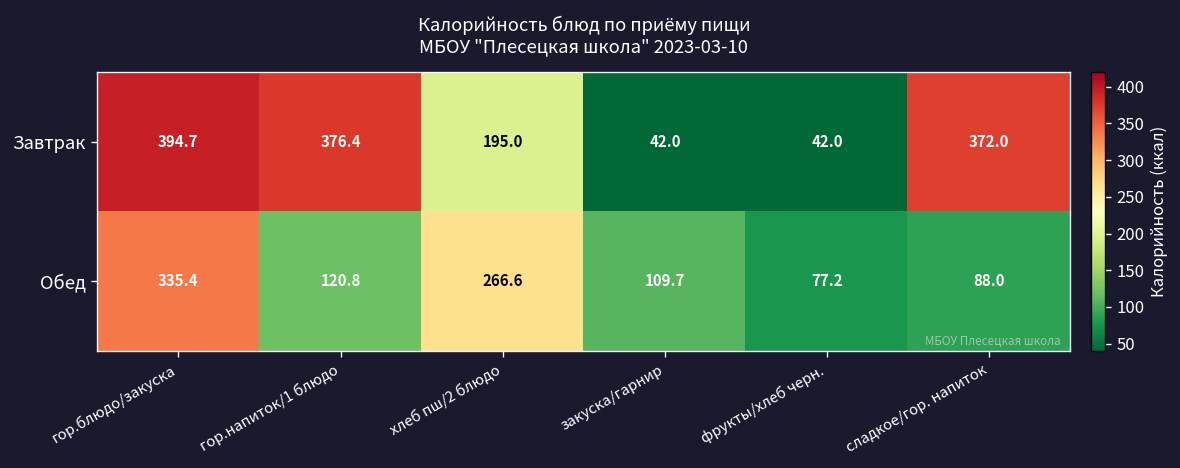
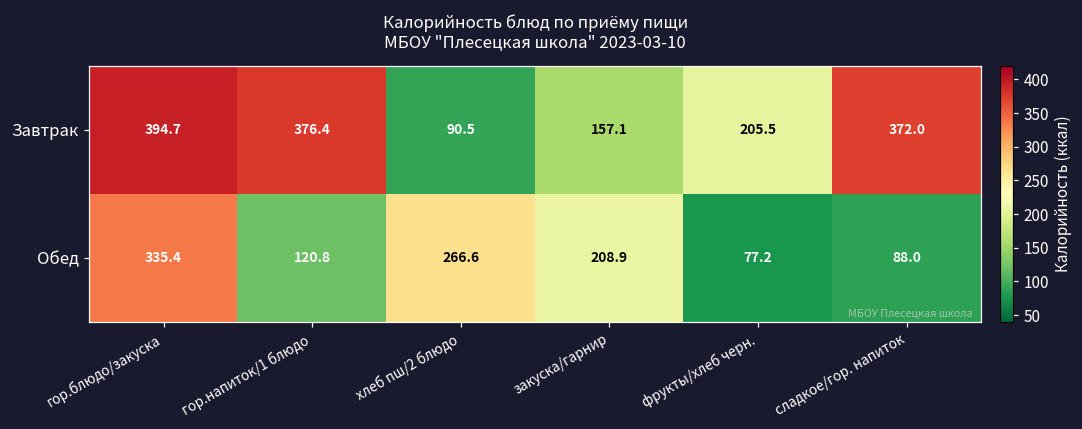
Завтрак, хлеб пш/2 блюдо: 195.0 -> 90.5
Завтрак, закуска/гарнир: 42.0 -> 157.1
Завтрак, фрукты/хлеб черн.: 42.0 -> 205.5
Обед, закуска/гарнир: 109.7 -> 208.9
